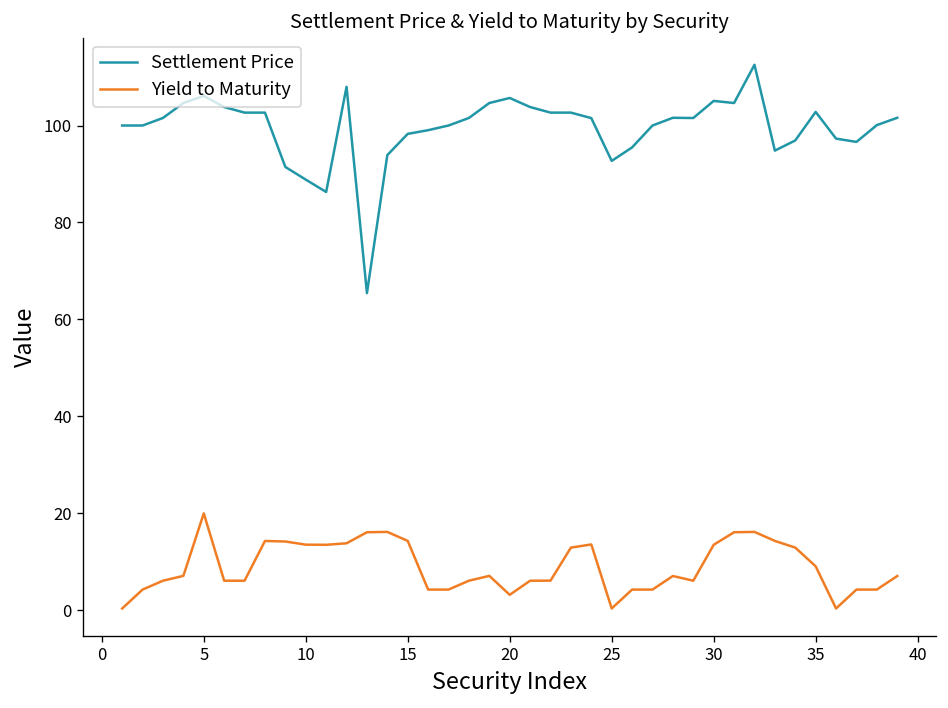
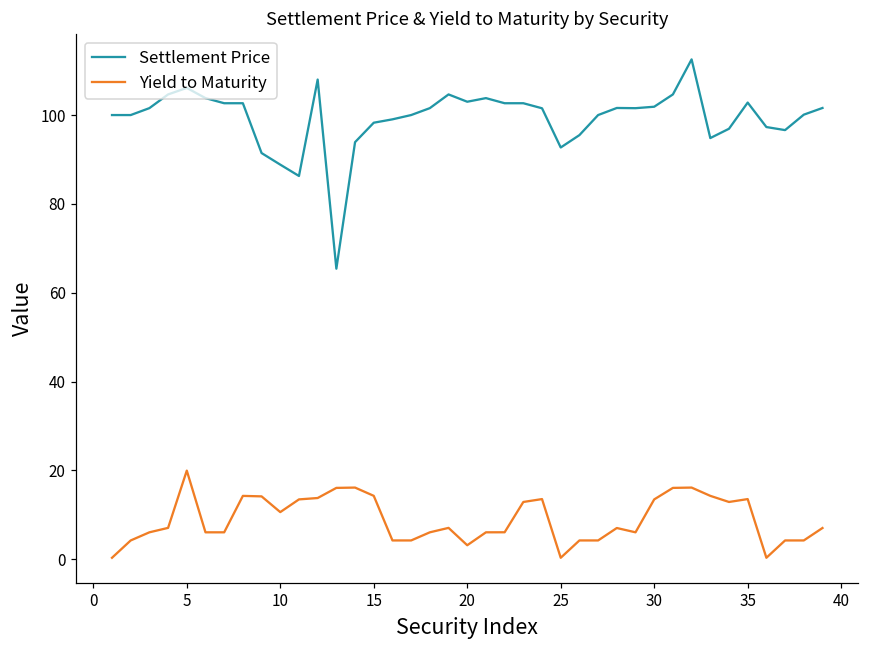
Yield to Maturity, 10: 14 -> 11
Settlement Price, 20: 106 -> 103
Settlement Price, 30: 105 -> 102
Yield to Maturity, 35: 9 -> 14
